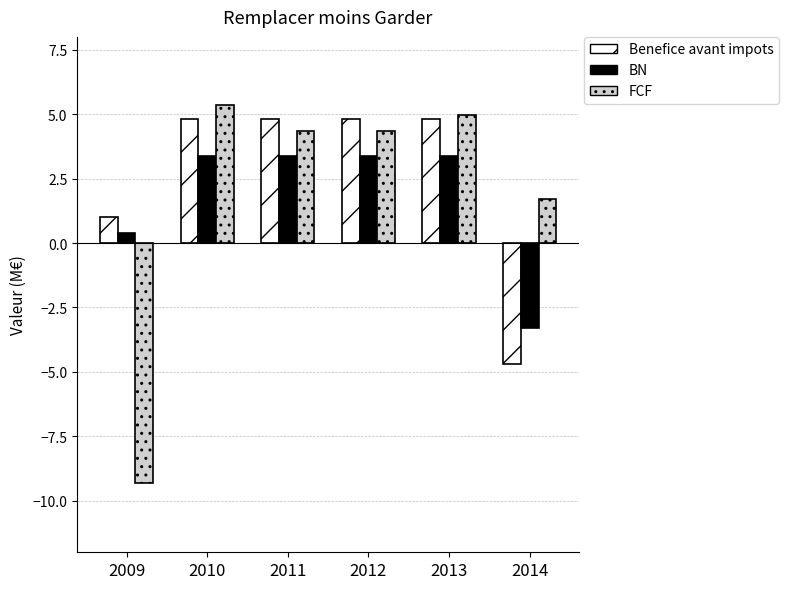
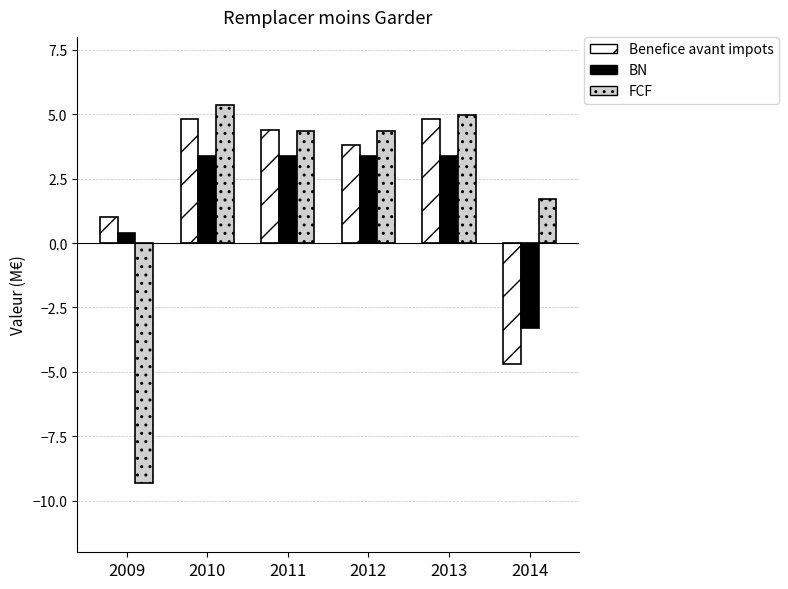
Benefice avant impots, 2011: 4.8 -> 4.4
Benefice avant impots, 2012: 4.8 -> 3.8
